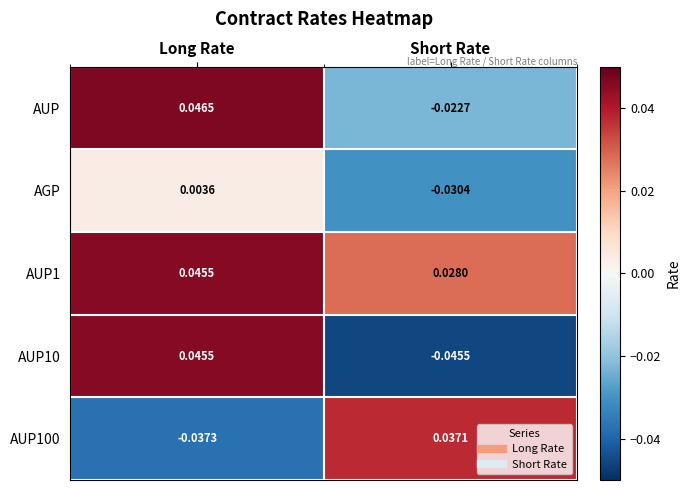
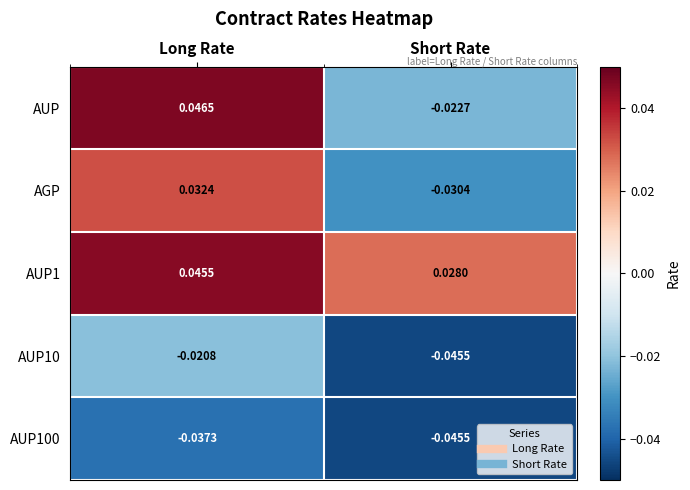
AGP, Long Rate: 0.0036 -> 0.0324
AUP10, Long Rate: 0.0455 -> -0.0208
AUP100, Short Rate: 0.0371 -> -0.0455
